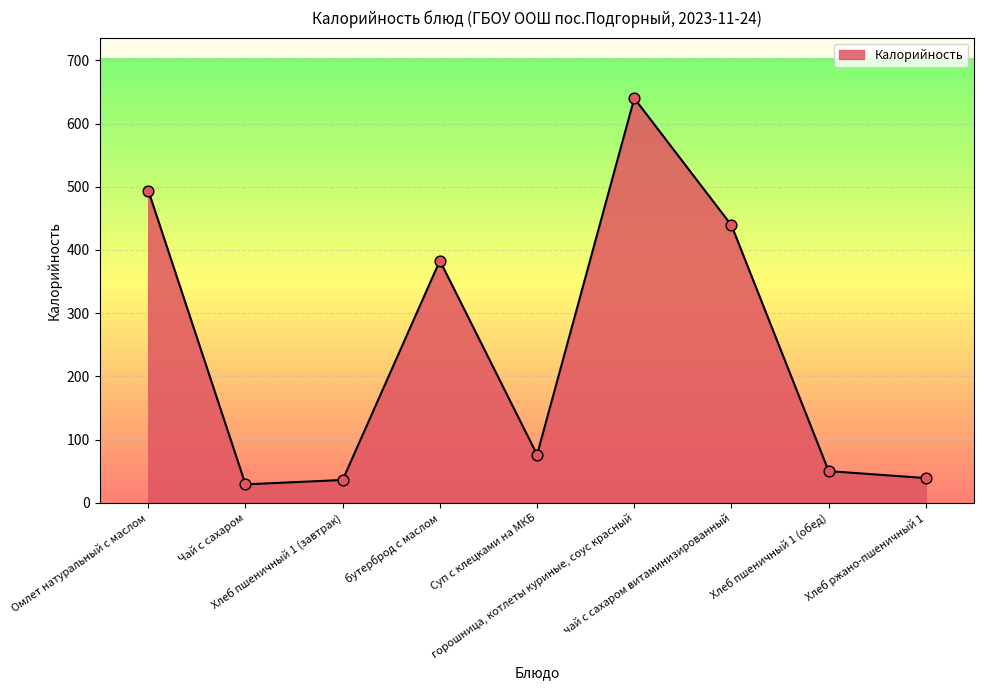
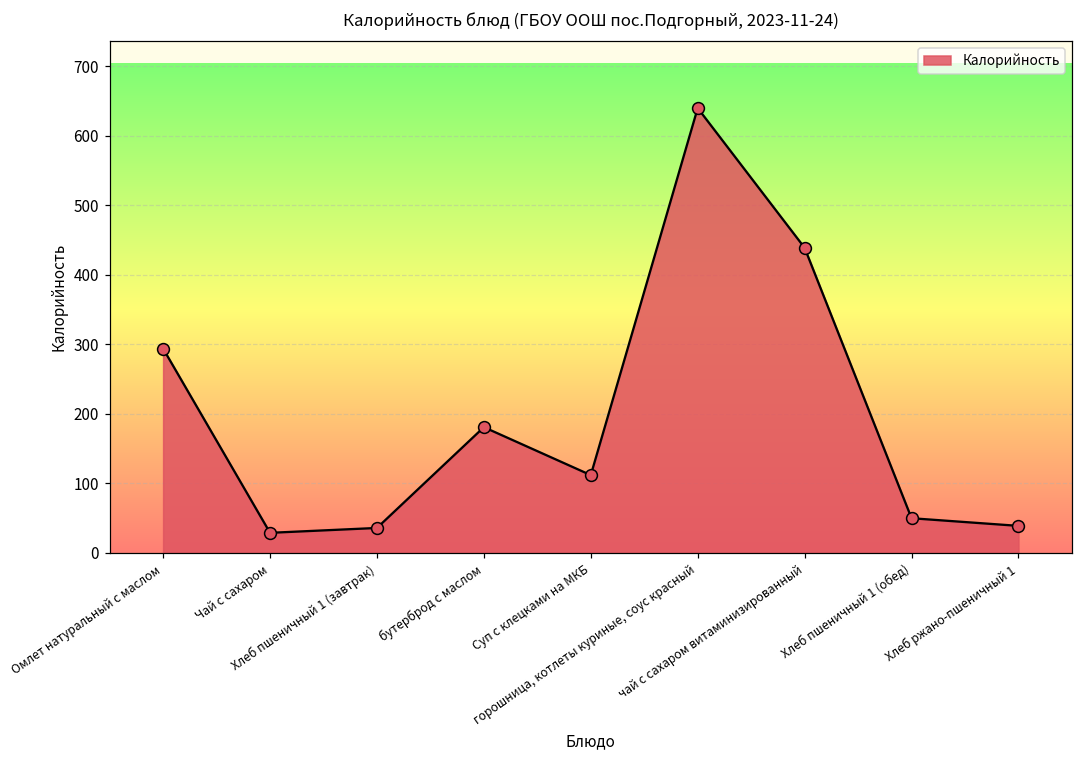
Омлет натуральный с маслом: 490 -> 290
бутерброд с маслом: 380 -> 180
Суп с клецками на МКБ: 80 -> 110
